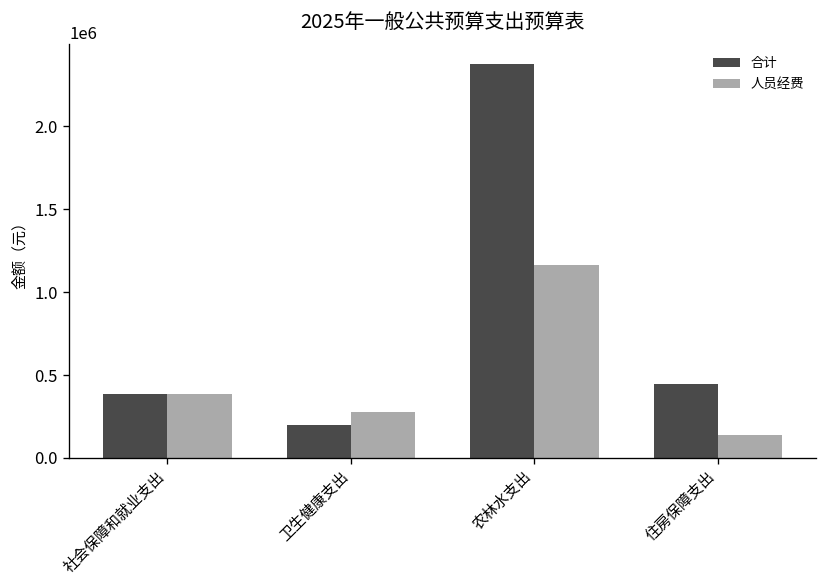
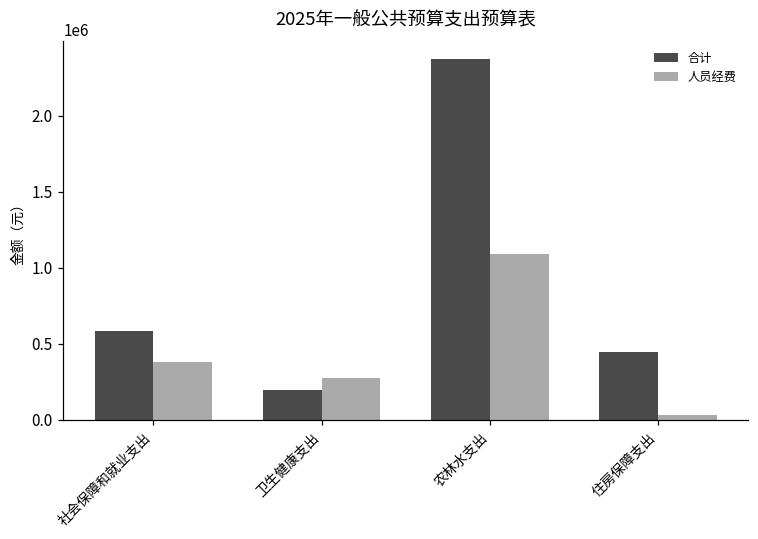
合计, 社会保障和就业支出: 380000 -> 580000
人员经费, 农林水支出: 1170000 -> 1090000
人员经费, 住房保障支出: 140000 -> 30000
